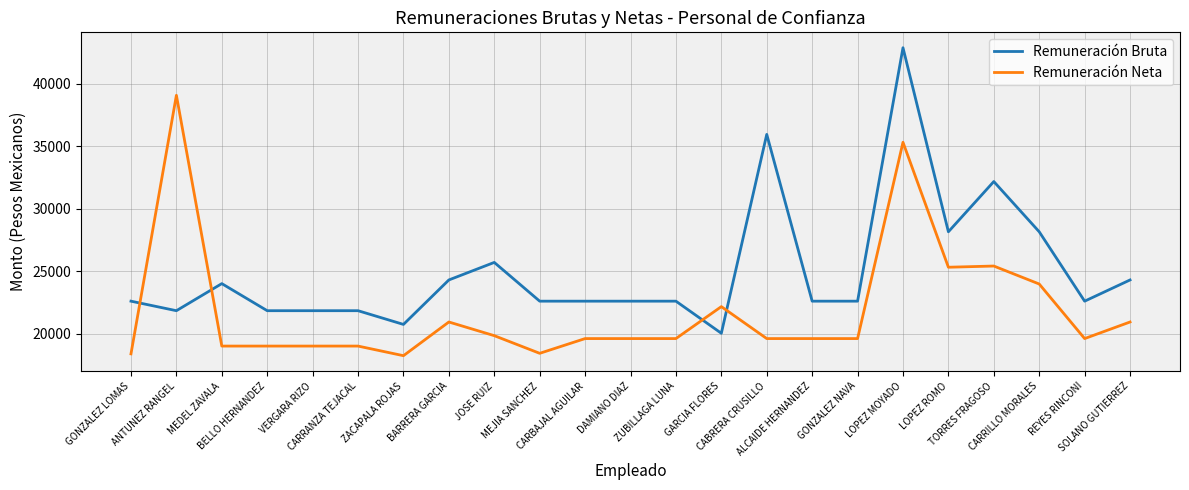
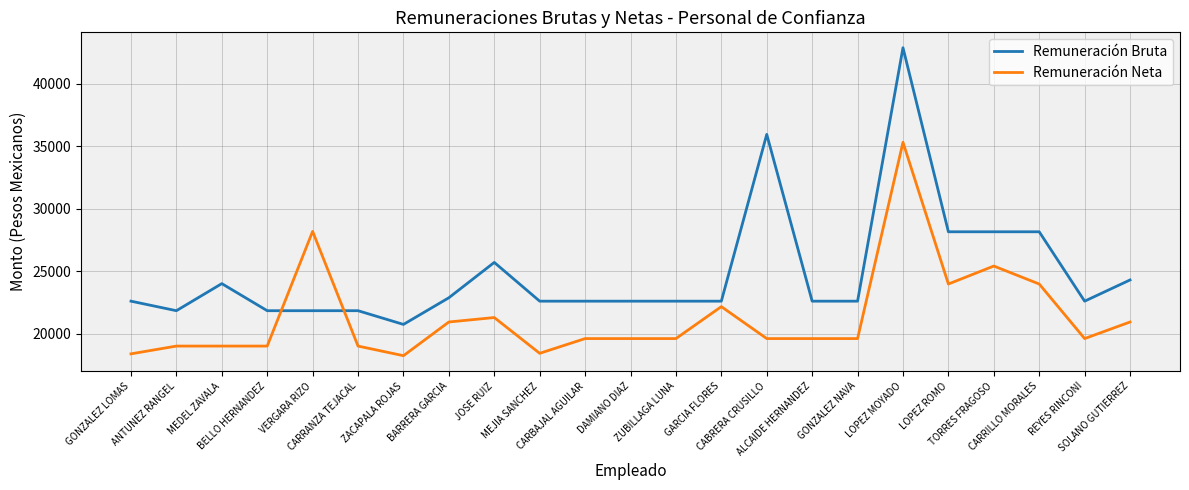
Remuneración Neta, ANTUNEZ RANGEL: 39100 -> 19000
Remuneración Neta, VERGARA RIZO: 19000 -> 28200
Remuneración Bruta, BARRERA GARCIA: 24300 -> 22900
Remuneración Neta, JOSE RUIZ: 19800 -> 21300
Remuneración Bruta, GARCIA FLORES: 20000 -> 22600
Remuneración Neta, LOPEZ ROMO: 25300 -> 24000
Remuneración Bruta, TORRES FRAGOSO: 32200 -> 28200
